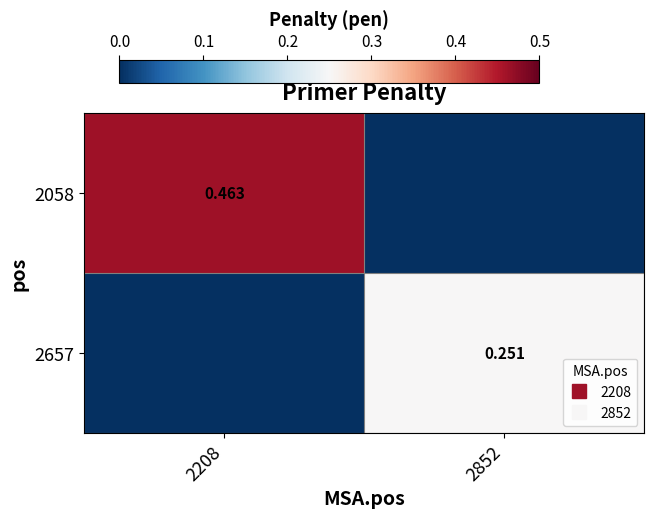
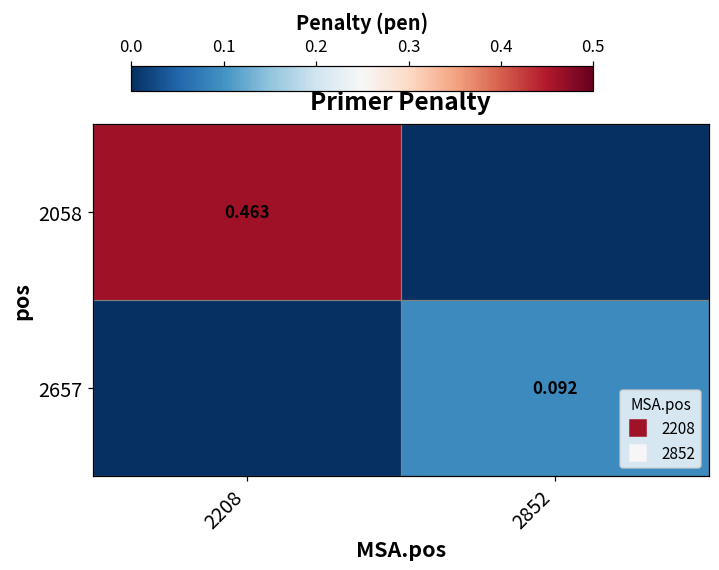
2657, 2852: 0.251 -> 0.092
